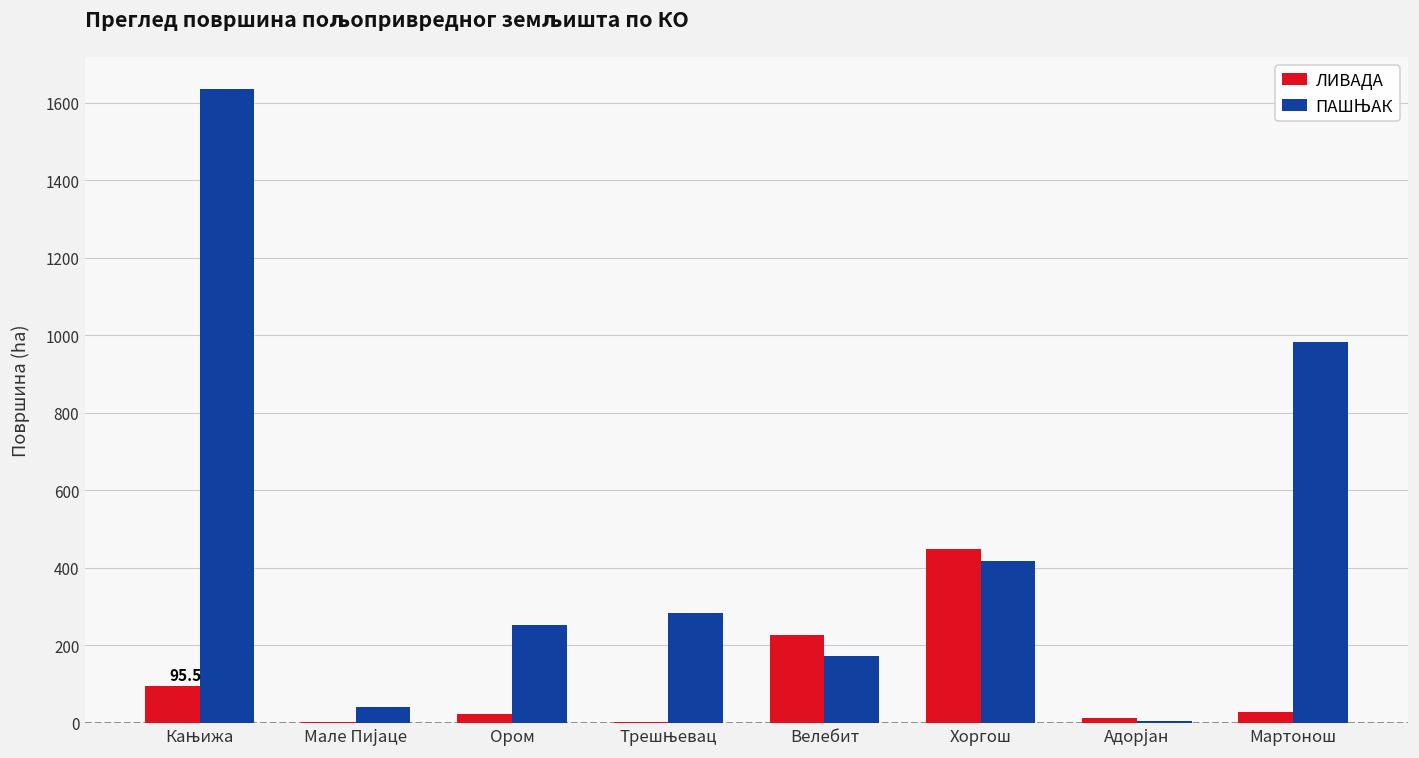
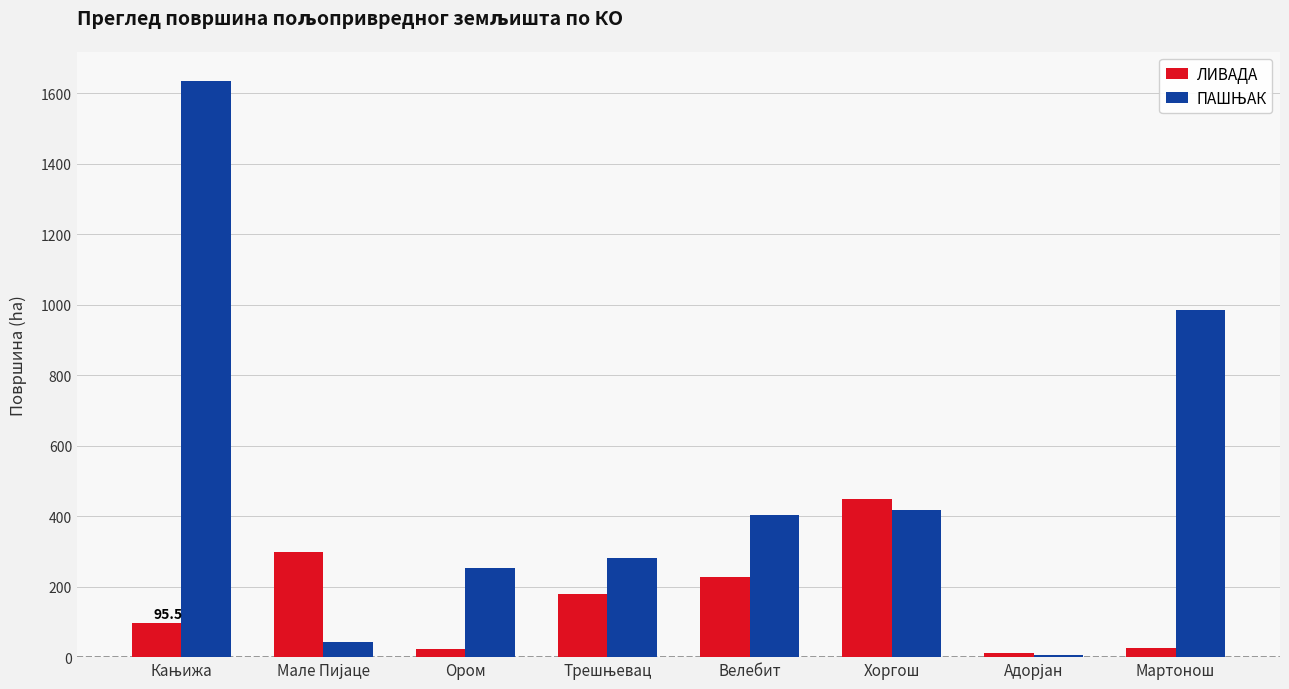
ЛИВАДА, Мале Пијаце: 0 -> 300
ЛИВАДА, Трешњевац: 0 -> 180
ПАШЊАК, Велебит: 170 -> 400
